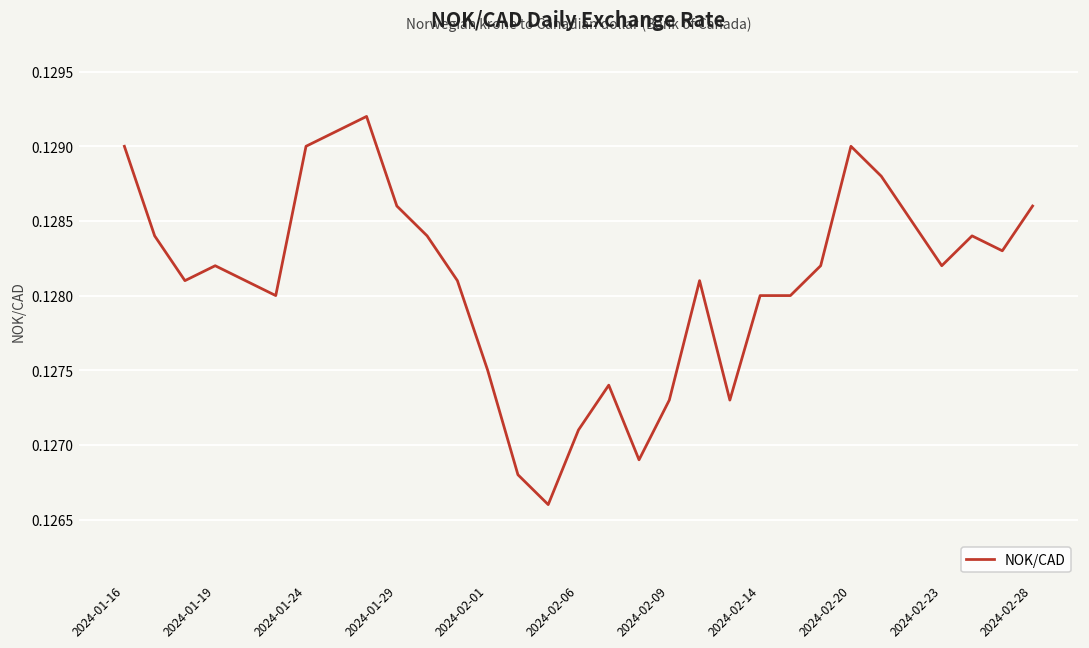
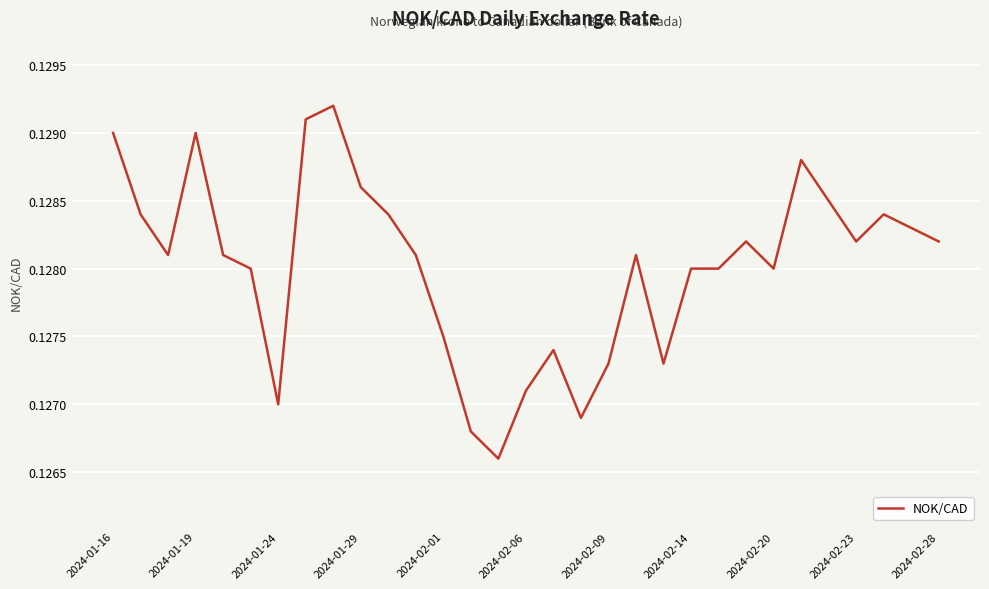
2024-01-19: 0.1282 -> 0.1290
2024-01-24: 0.129 -> 0.127
2024-02-20: 0.129 -> 0.128
2024-02-28: 0.1286 -> 0.1282
